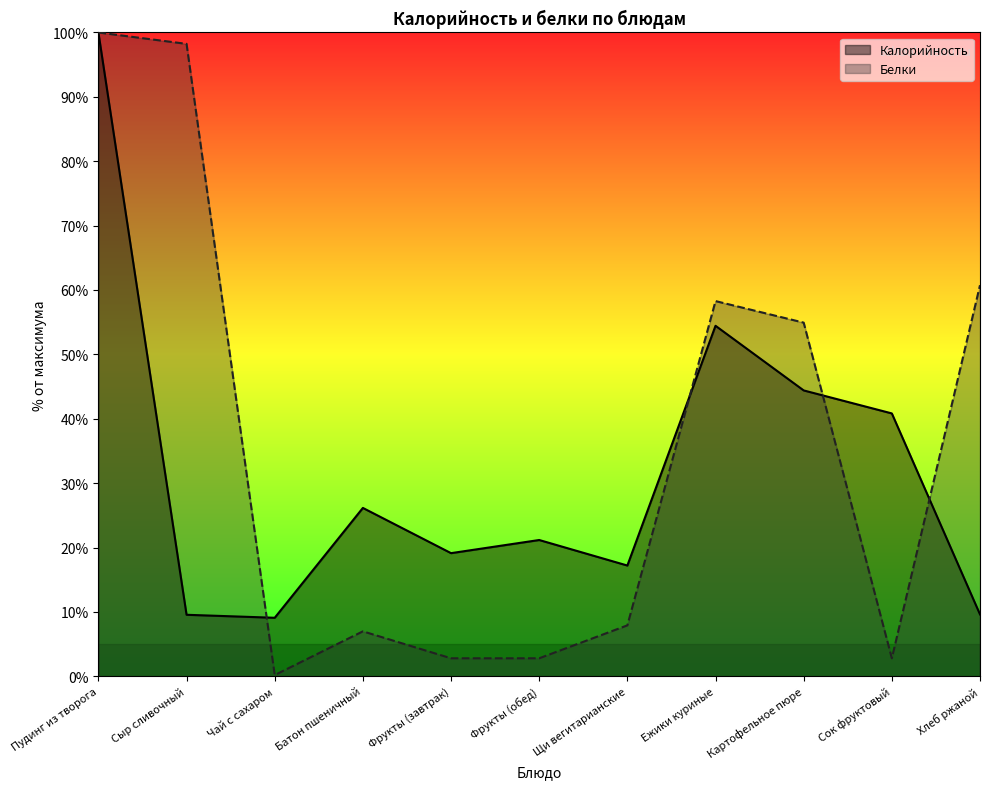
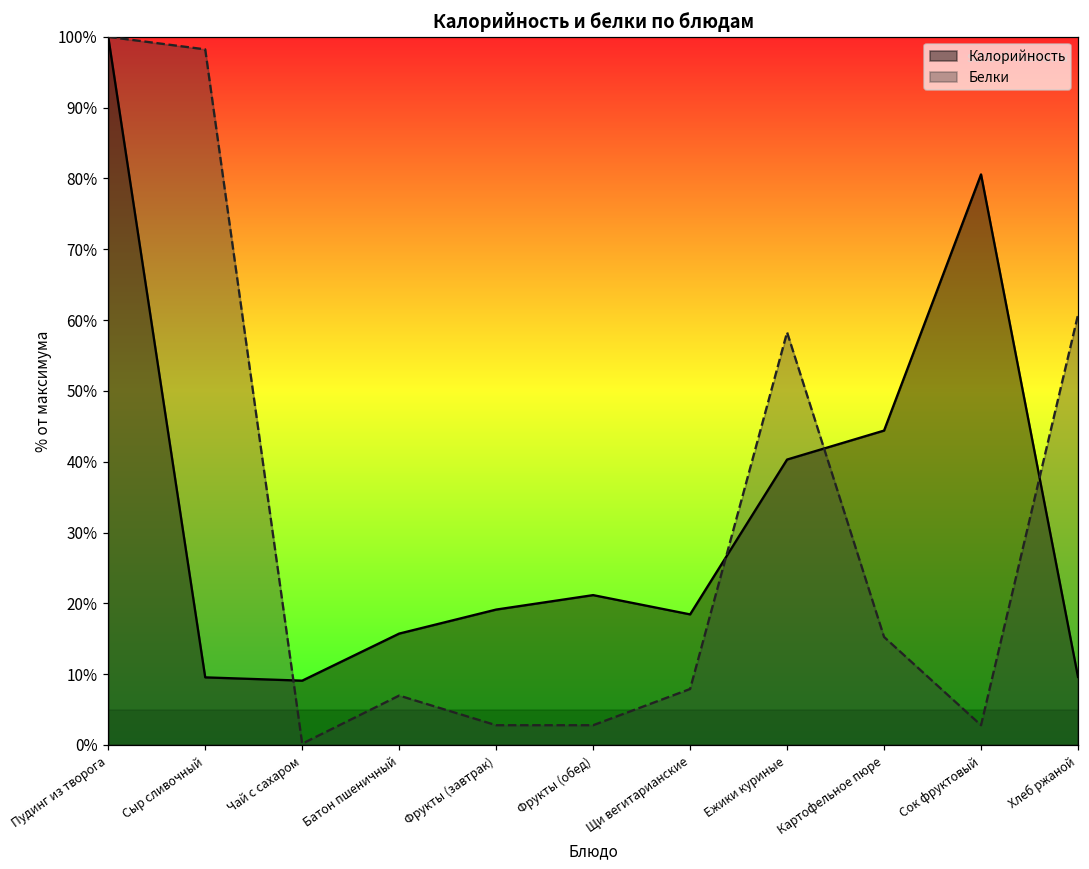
Калорийность, Батон пшеничный: 26% -> 16%
Калорийность, Щи вегитарианские: 17% -> 18%
Калорийность, Ежики куриные: 54% -> 40%
Белки, Картофельное пюре: 55% -> 15%
Калорийность, Сок фруктовый: 41% -> 81%
